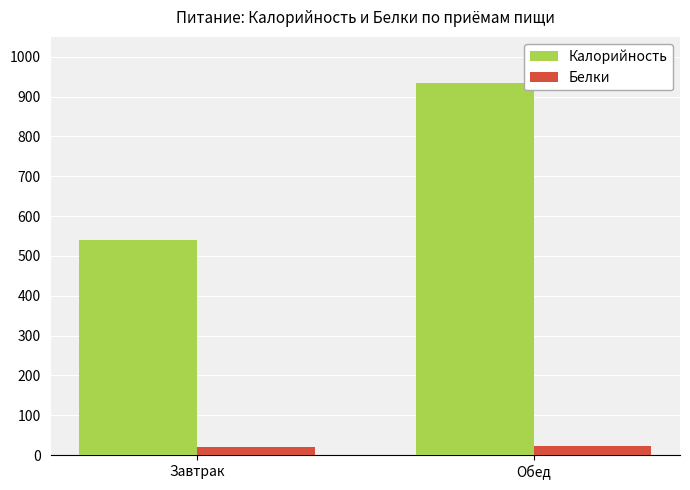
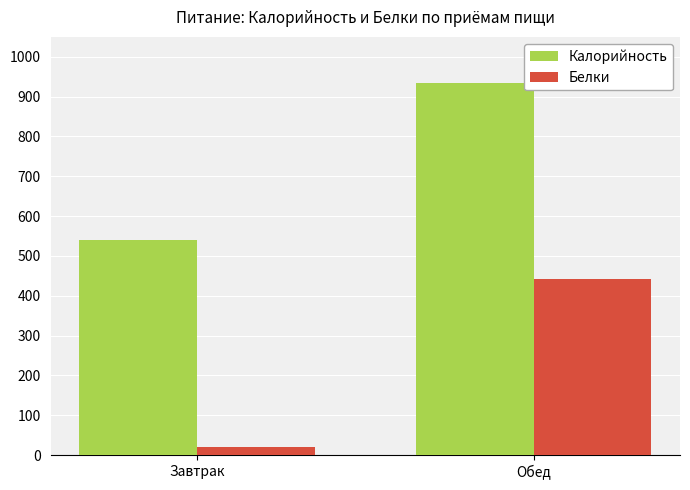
Белки, Обед: 20 -> 440
